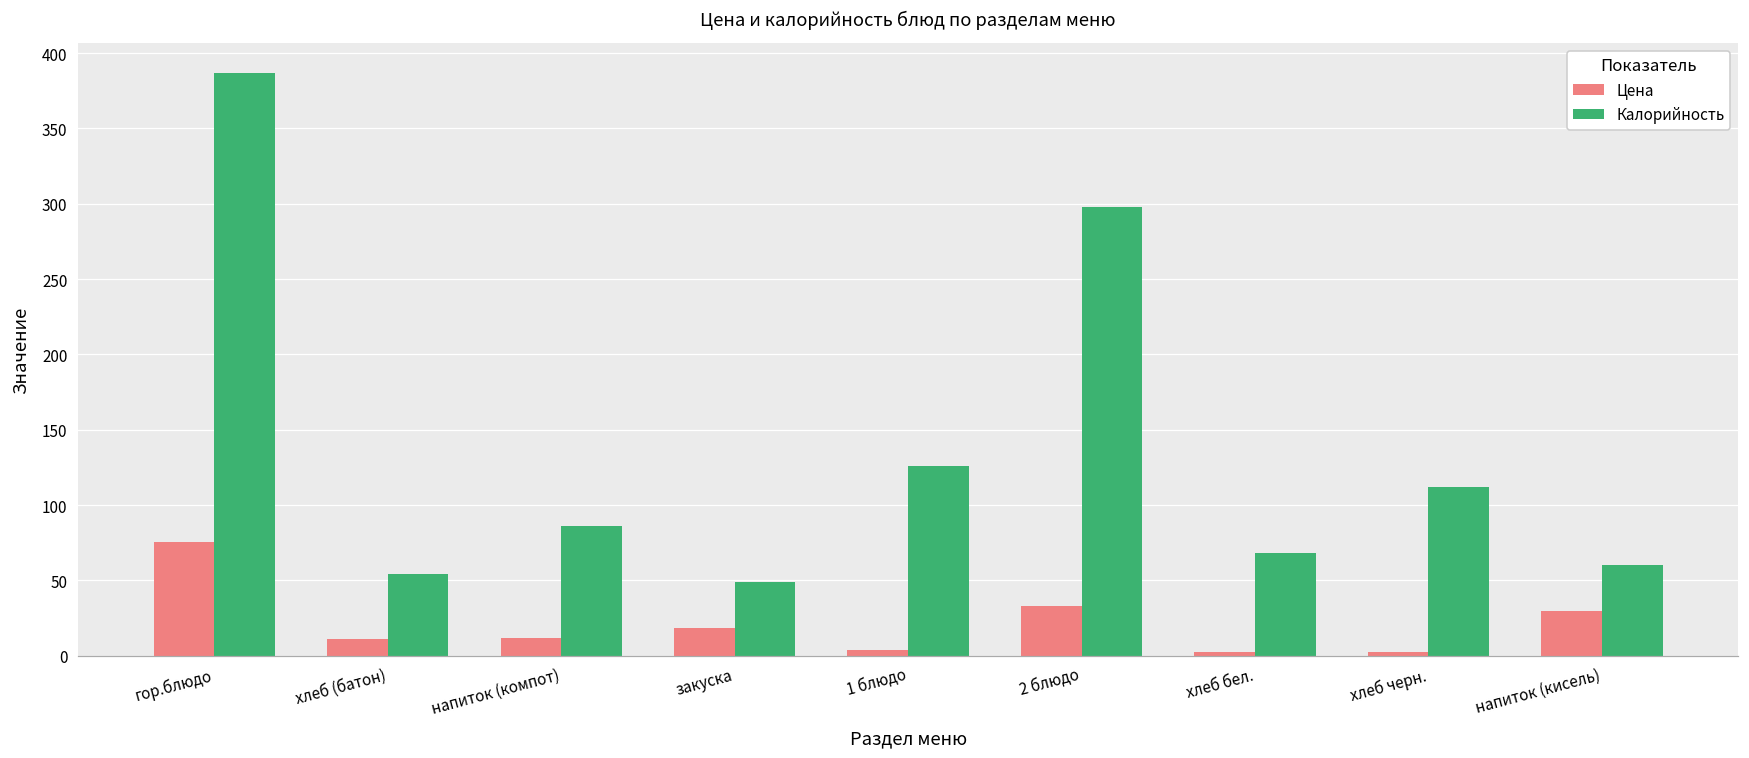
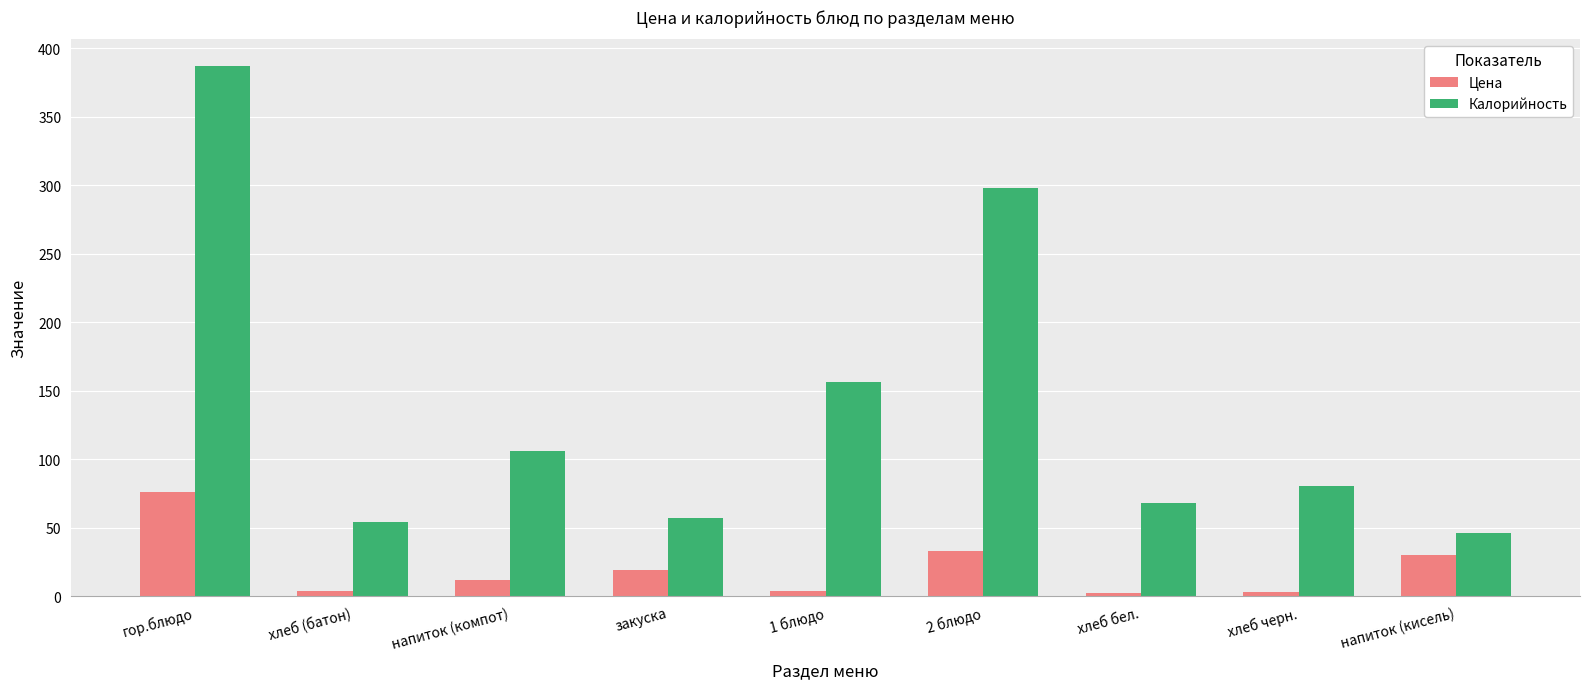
Цена, хлеб (батон): 11 -> 4
Калорийность, напиток (компот): 86 -> 106
Калорийность, закуска: 49 -> 57
Калорийность, 1 блюдо: 126 -> 156
Калорийность, хлеб черн.: 112 -> 80
Калорийность, напиток (кисель): 60 -> 46
